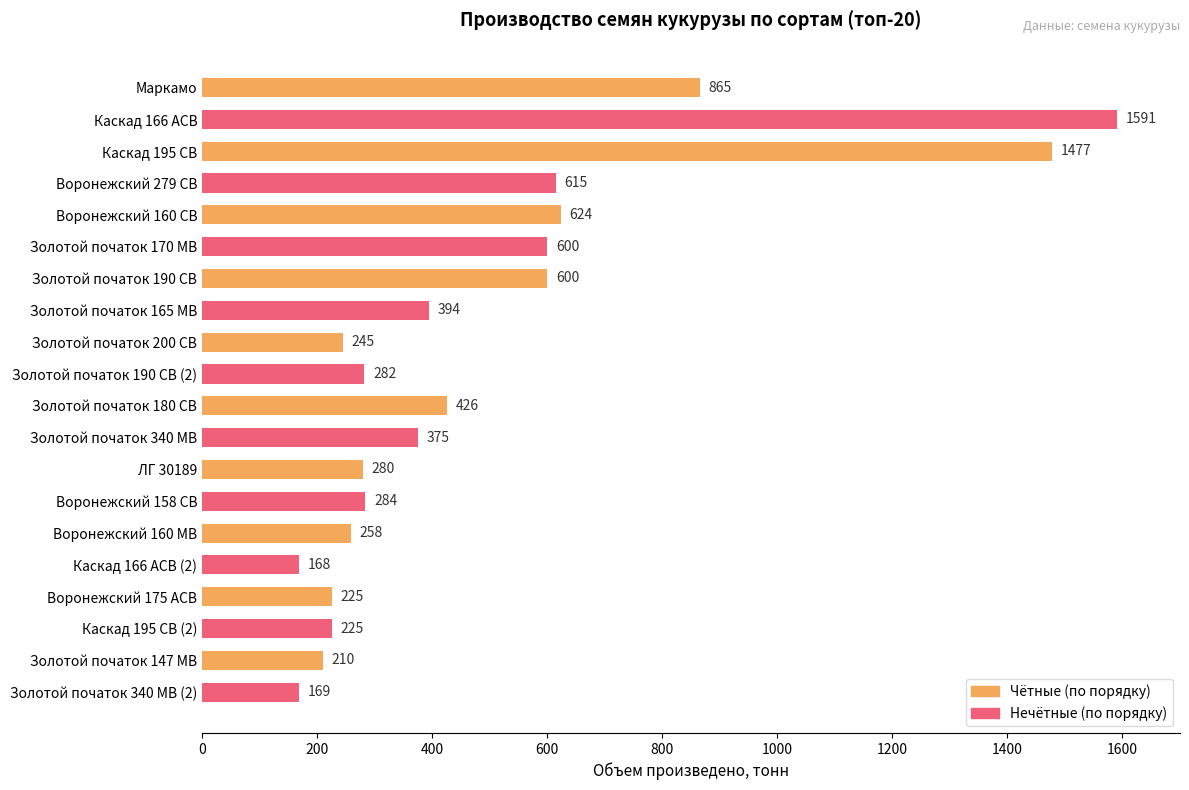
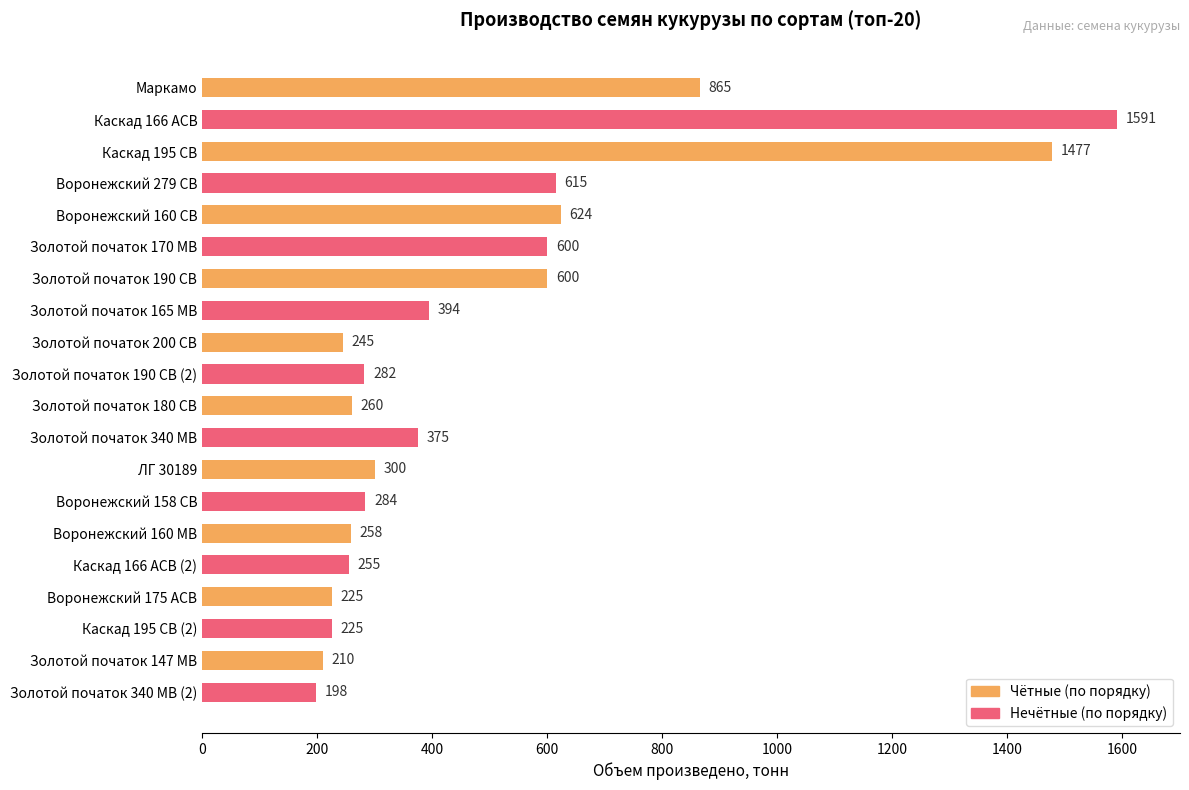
Золотой початок 180 СВ: 426 -> 260
ЛГ 30189: 280 -> 300
Каскад 166 АСВ (2): 168 -> 255
Золотой початок 340 МВ (2): 169 -> 198
